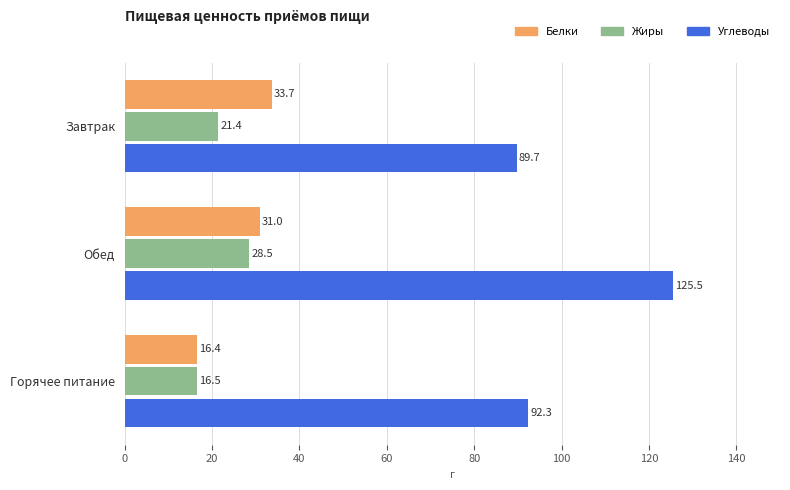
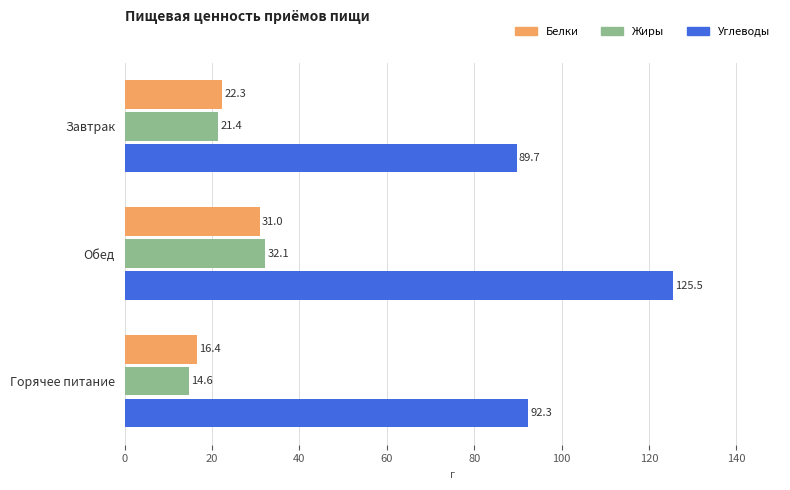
Белки, Завтрак: 33.7 -> 22.3
Жиры, Обед: 28.5 -> 32.1
Жиры, Горячее питание: 16.5 -> 14.6
